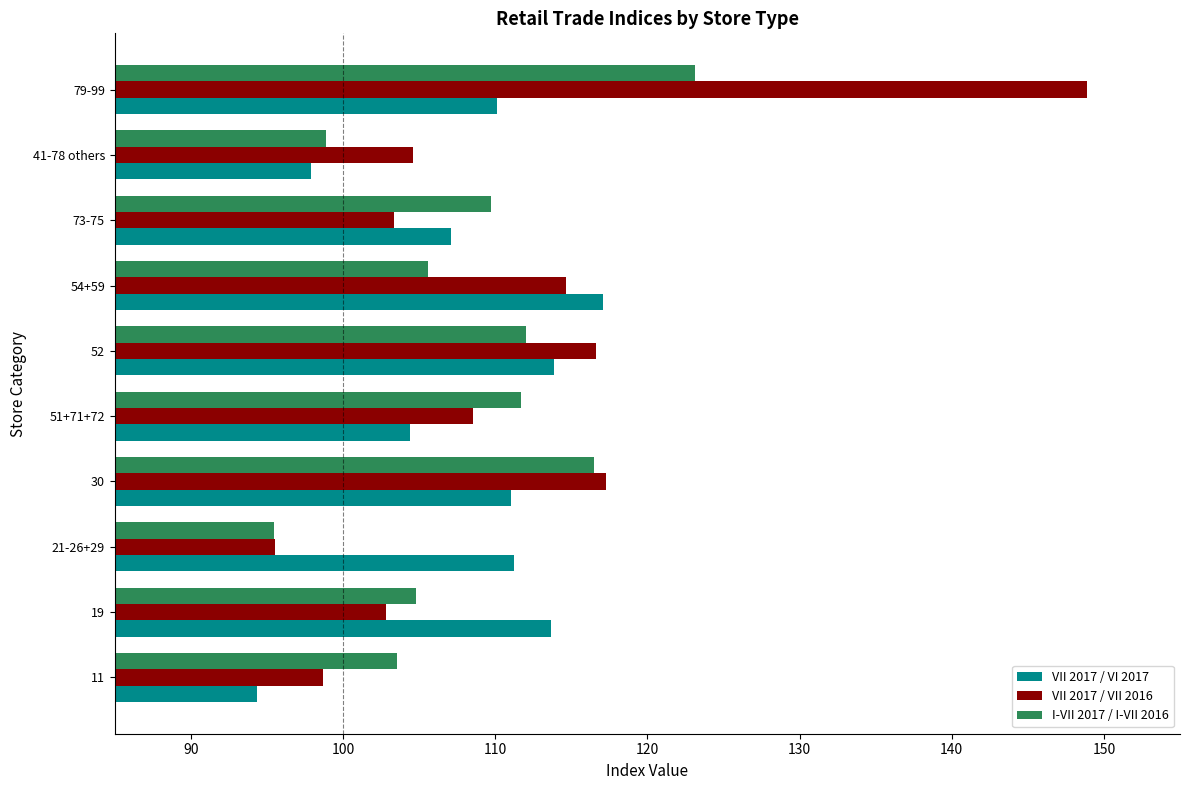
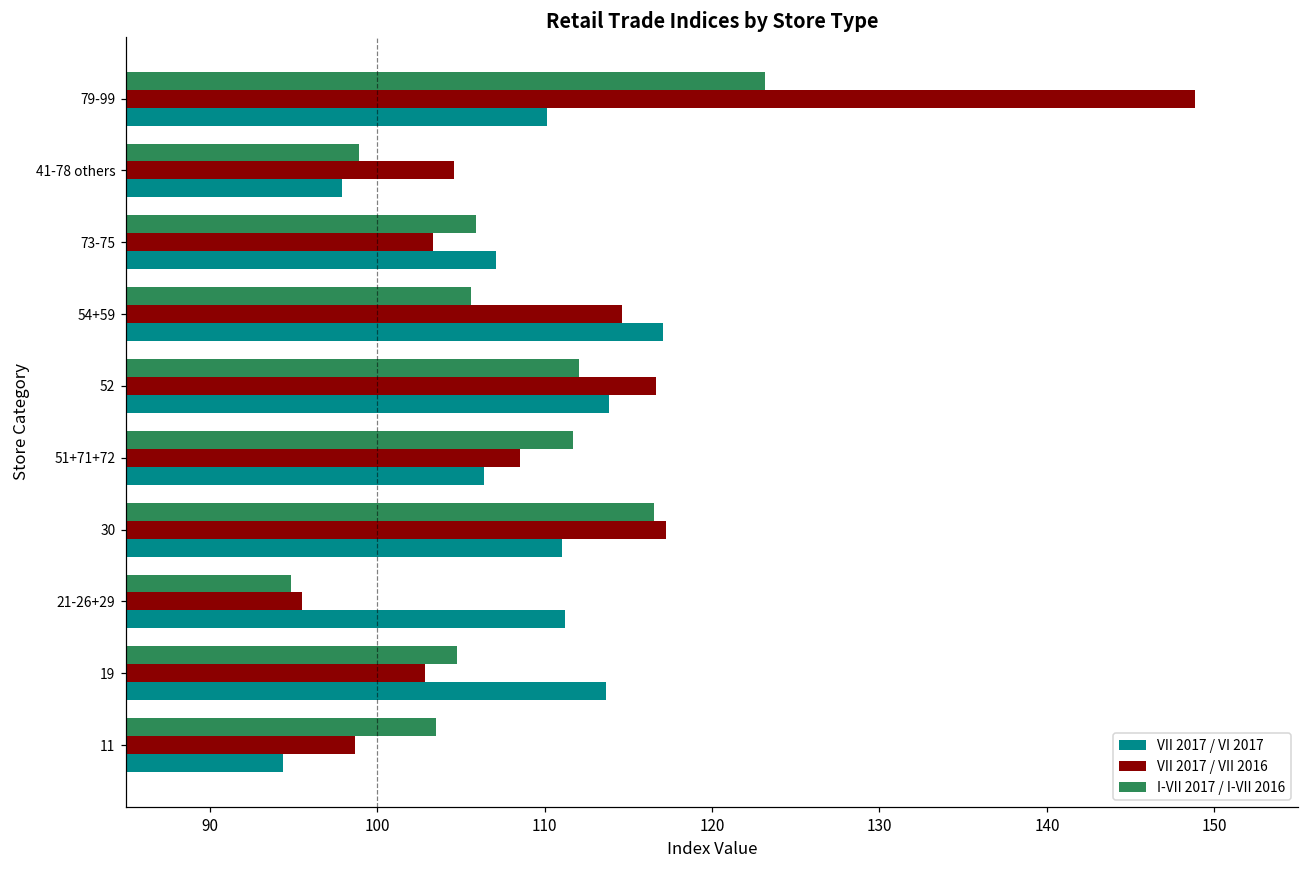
I-VII 2017 / I-VII 2016, 73-75: 109.7 -> 105.9
VII 2017 / VI 2017, 51+71+72: 104.4 -> 106.4
I-VII 2017 / I-VII 2016, 21-26+29: 95.5 -> 94.8
